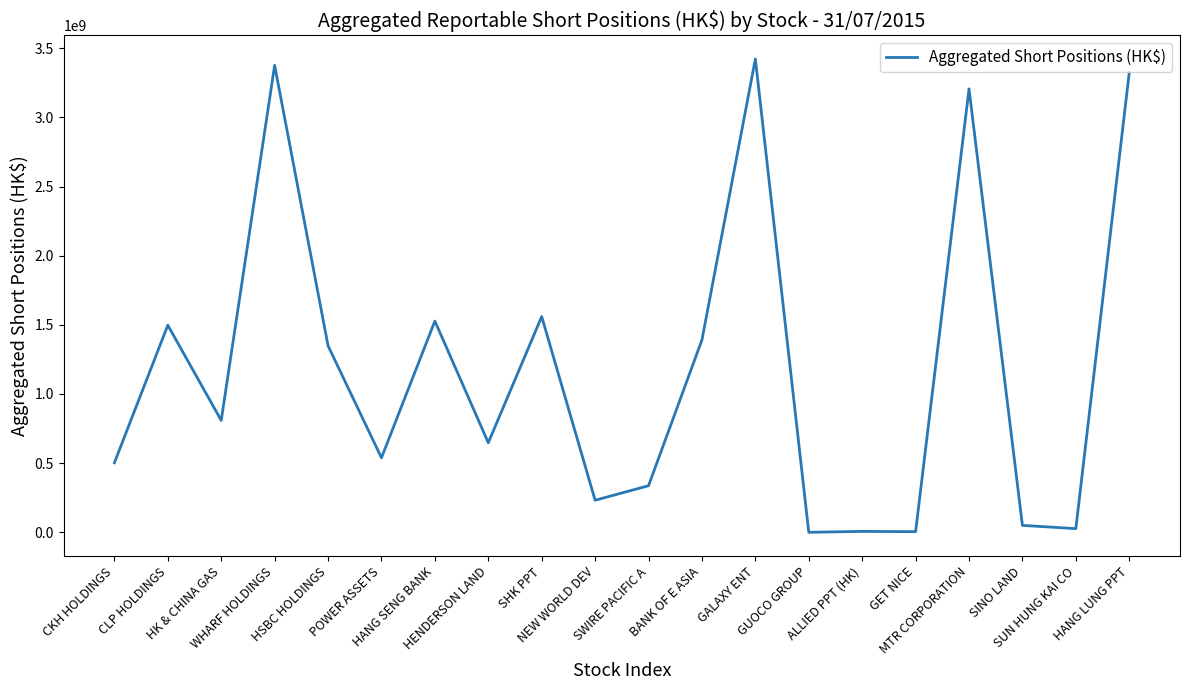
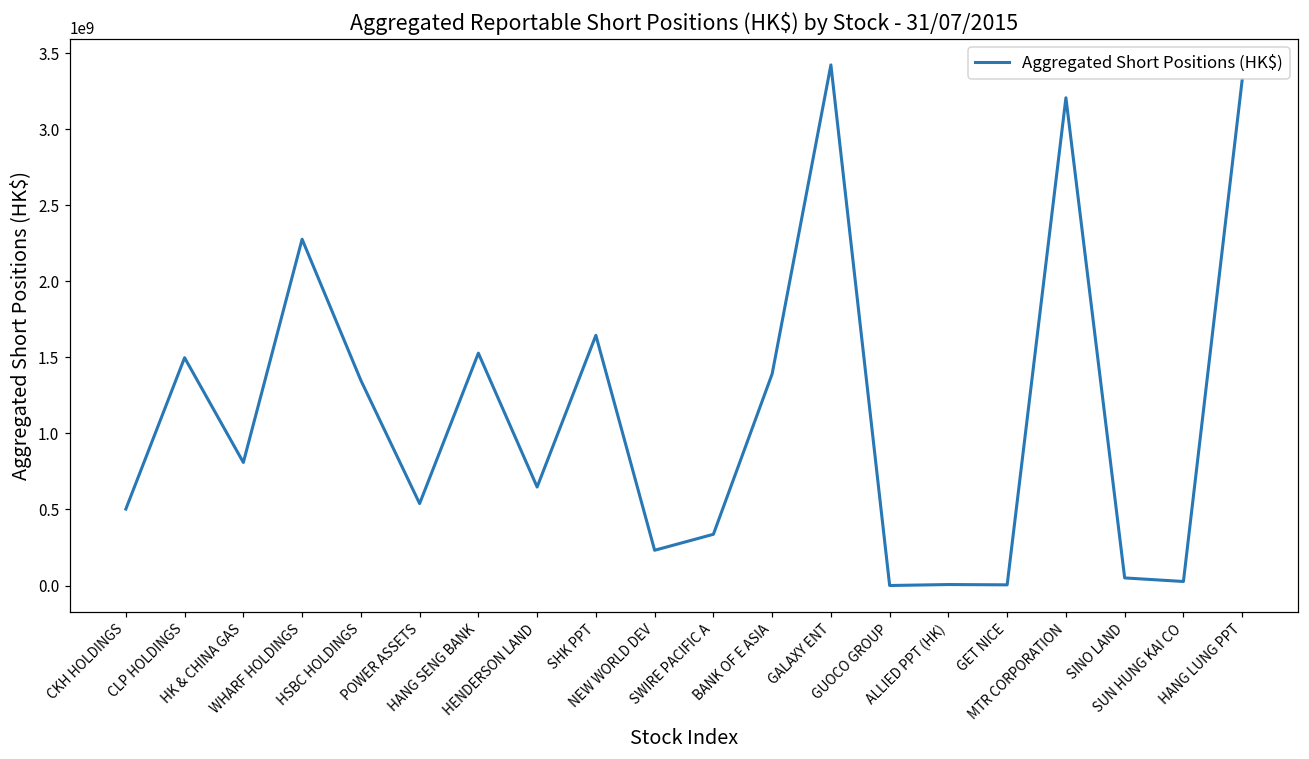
WHARF HOLDINGS: 3380000000 -> 2280000000
SHK PPT: 1560000000 -> 1640000000
